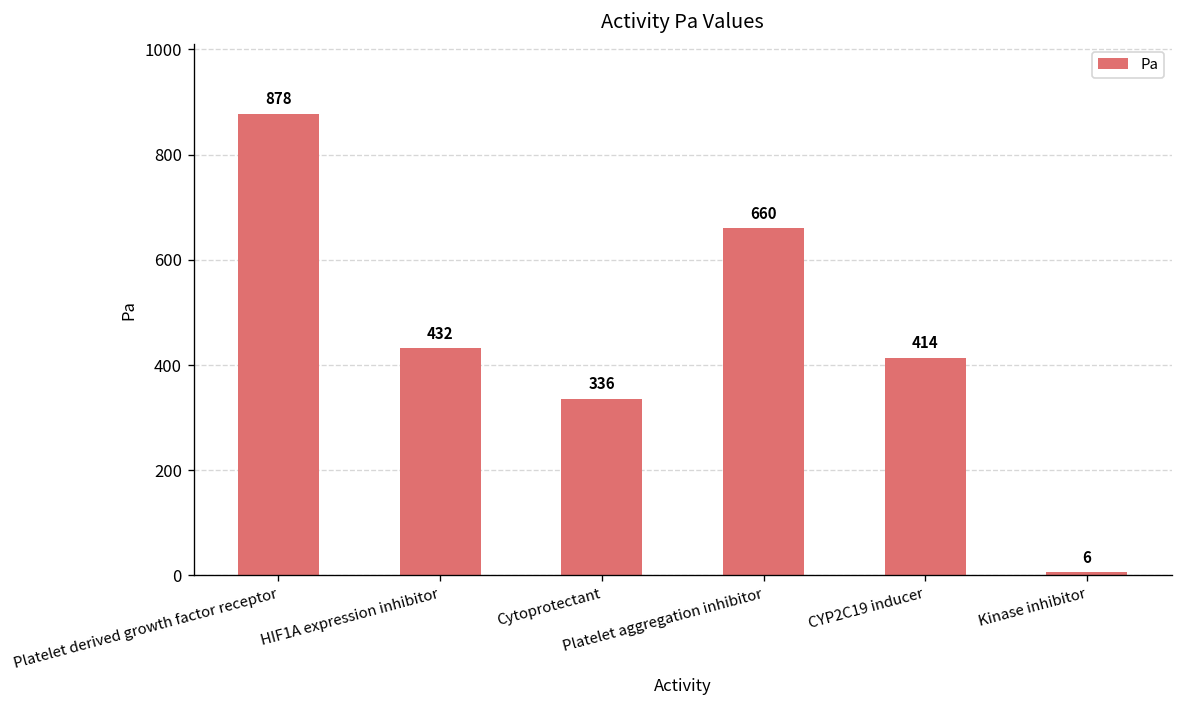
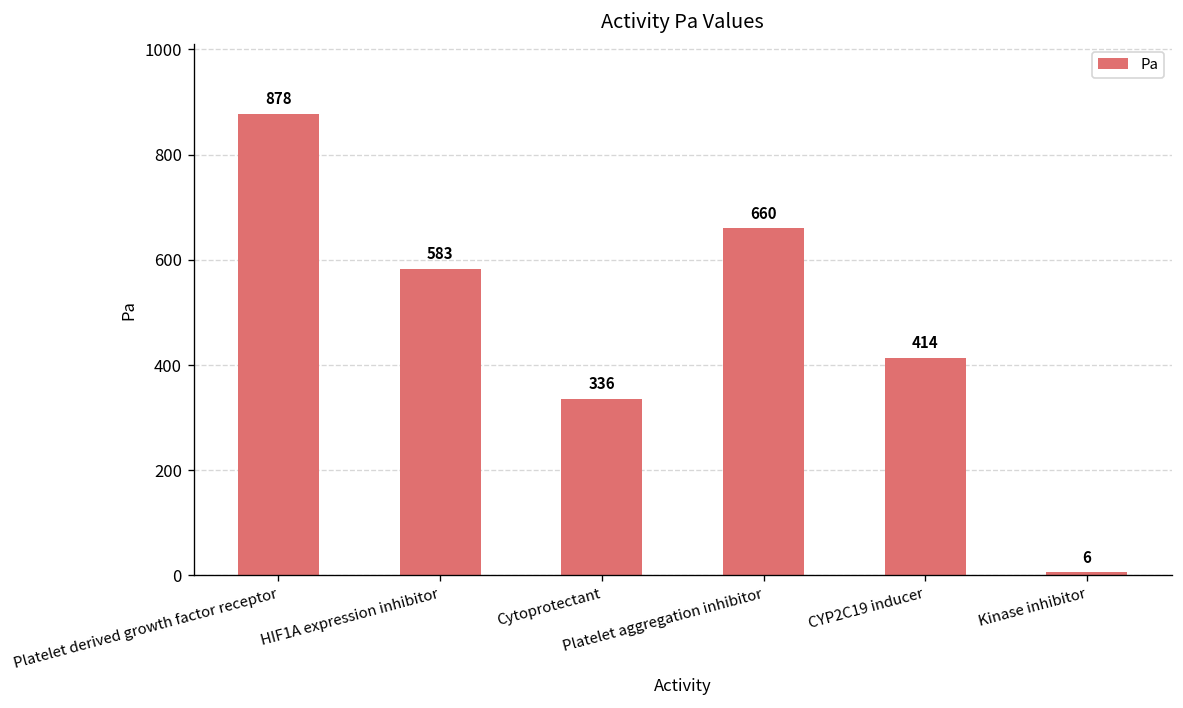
HIF1A expression inhibitor: 432 -> 583
